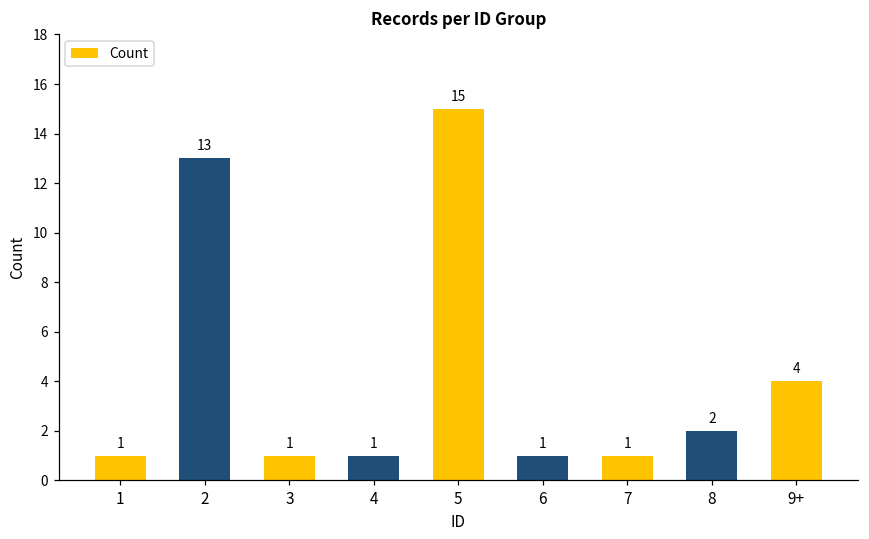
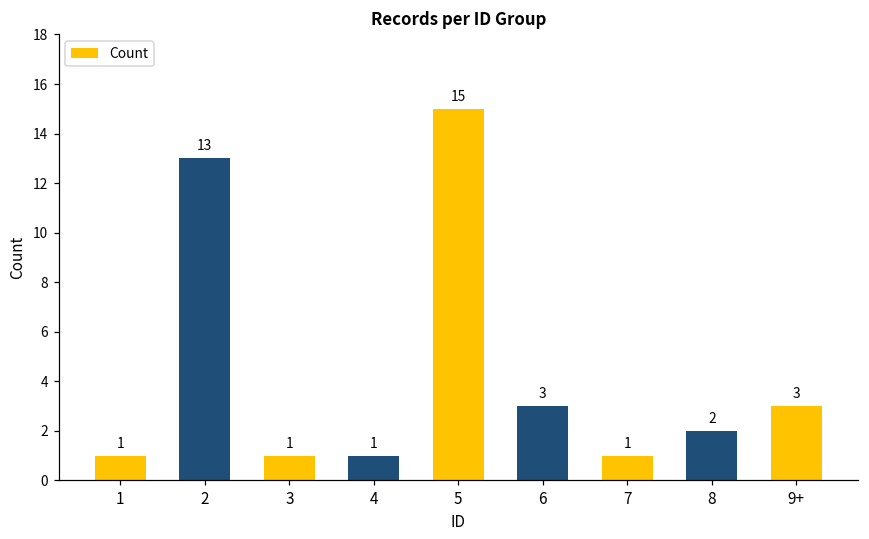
6: 1 -> 3
9+: 4 -> 3
